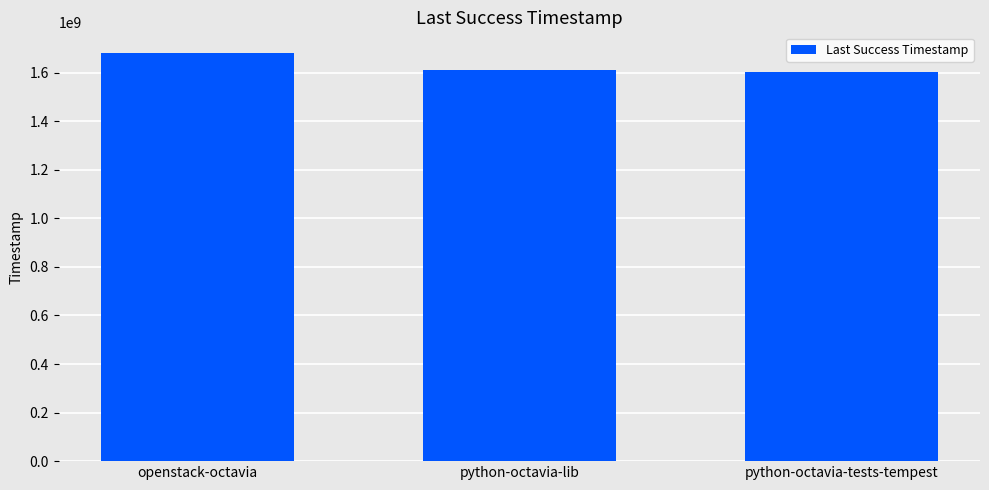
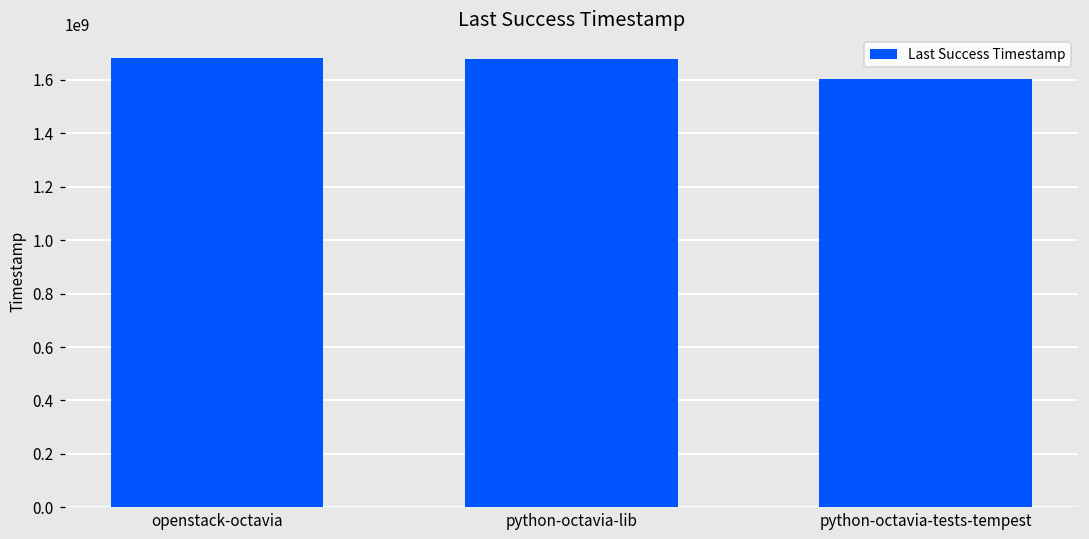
python-octavia-lib: 1610000000 -> 1680000000
